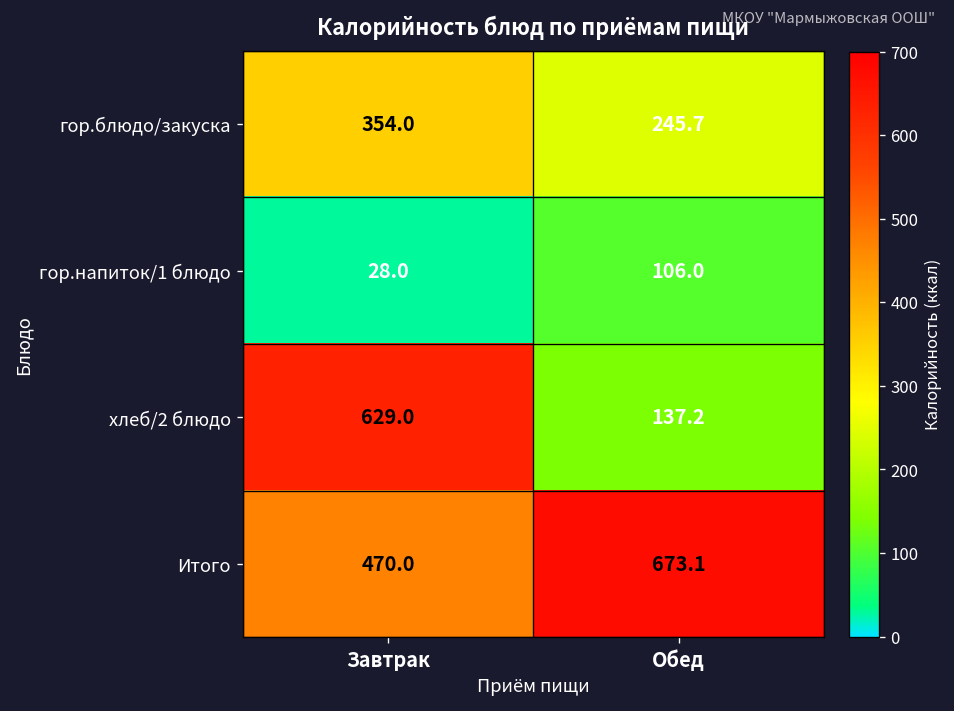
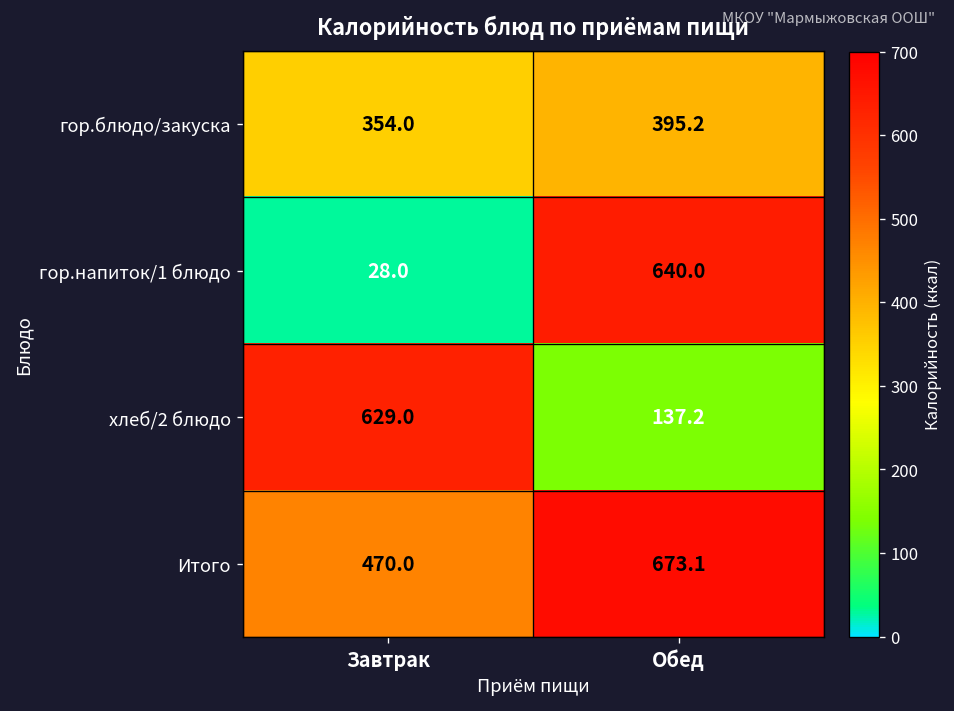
гор.блюдо/закуска, Обед: 245.7 -> 395.2
гор.напиток/1 блюдо, Обед: 106.0 -> 640.0
